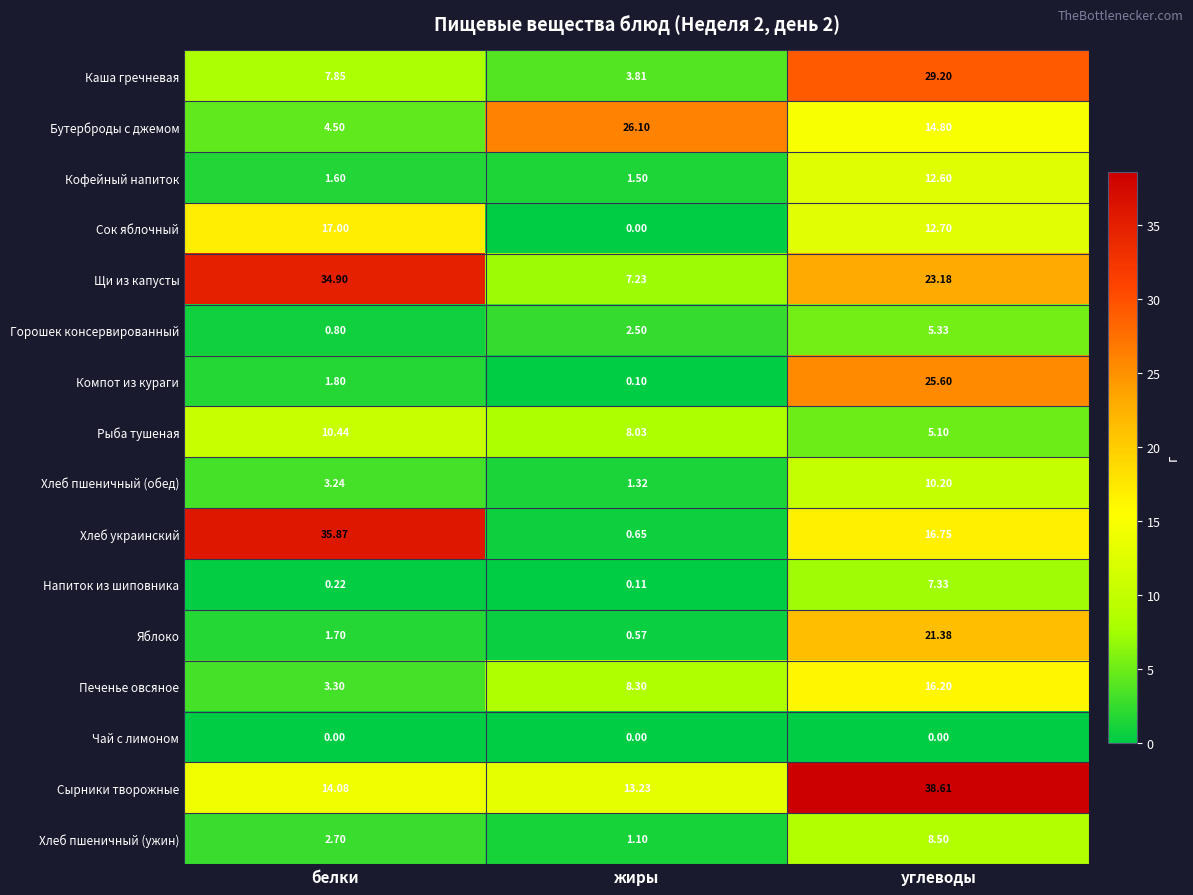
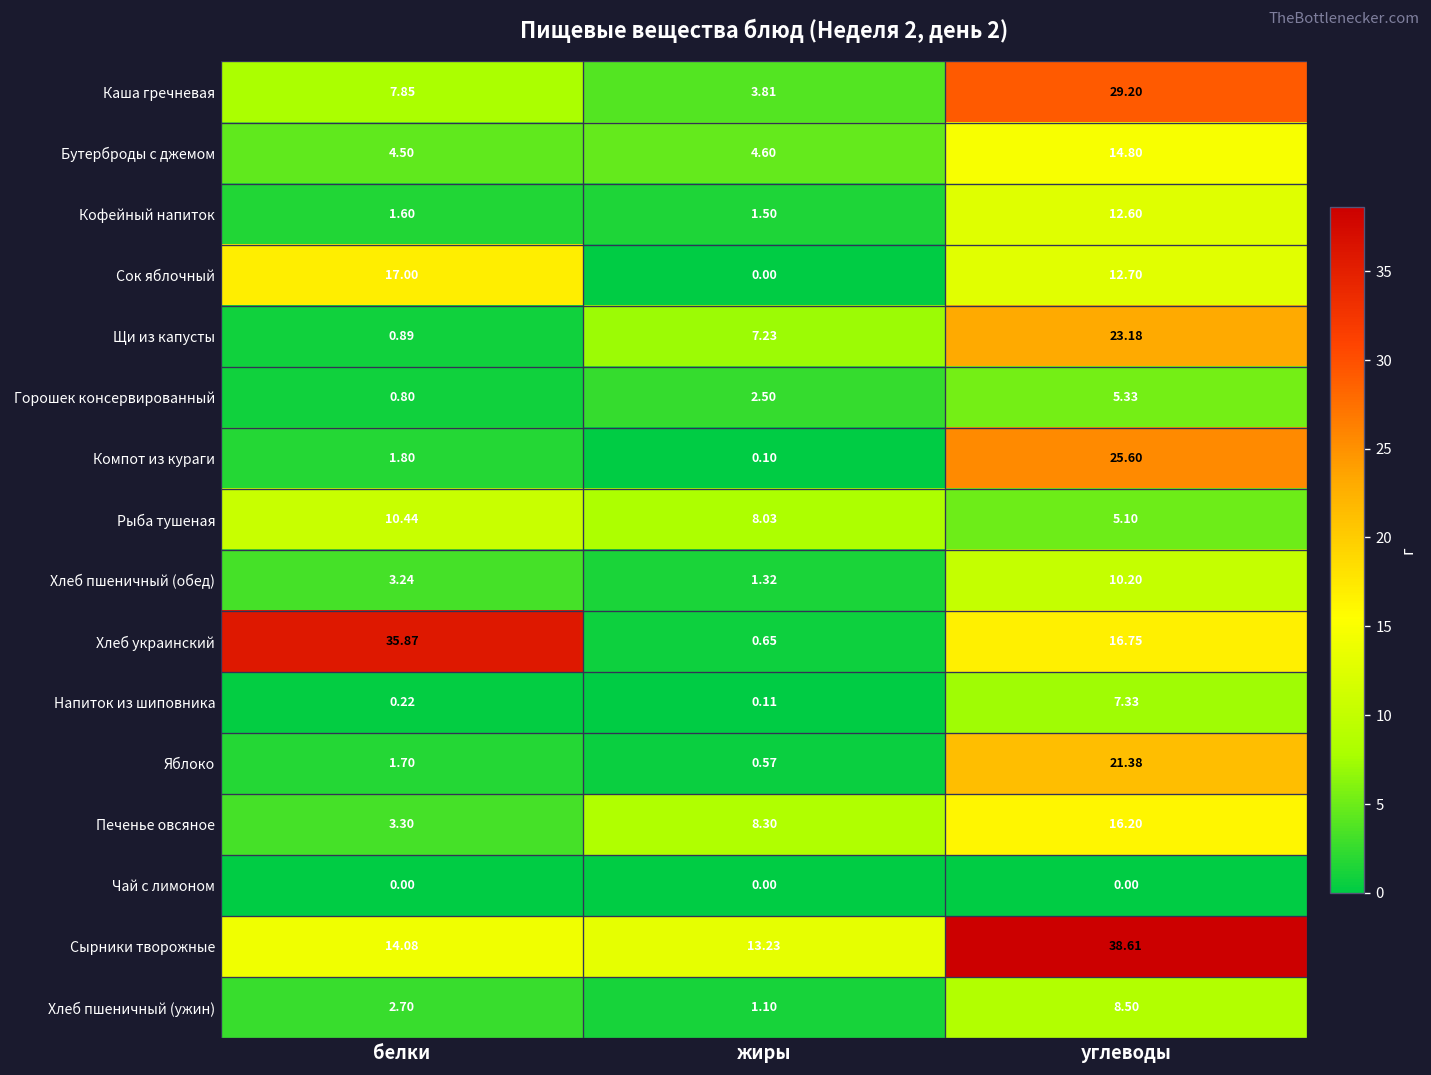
Бутерброды с джемом, жиры: 26.10 -> 4.60
Щи из капусты, белки: 34.90 -> 0.89
